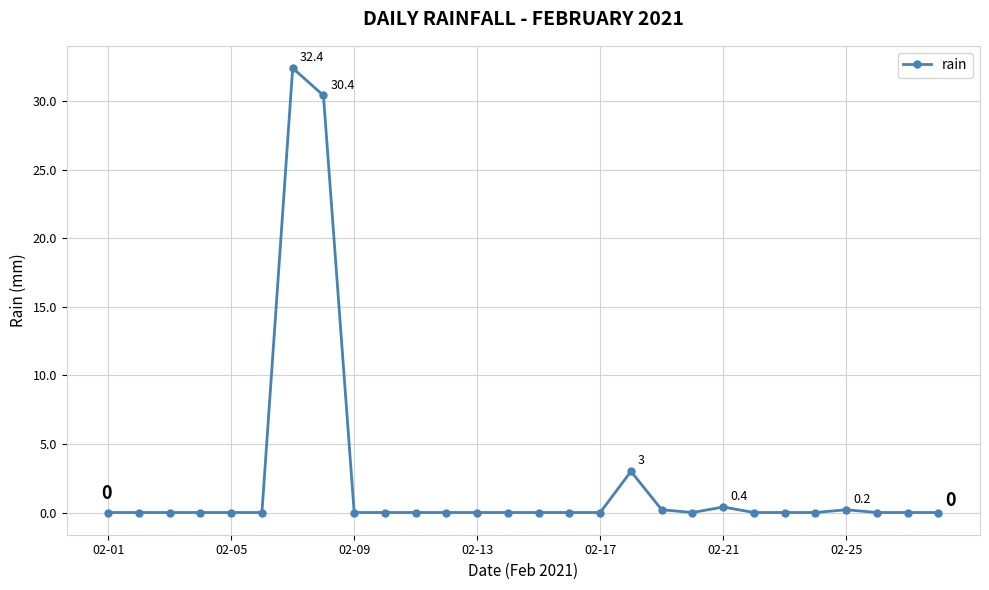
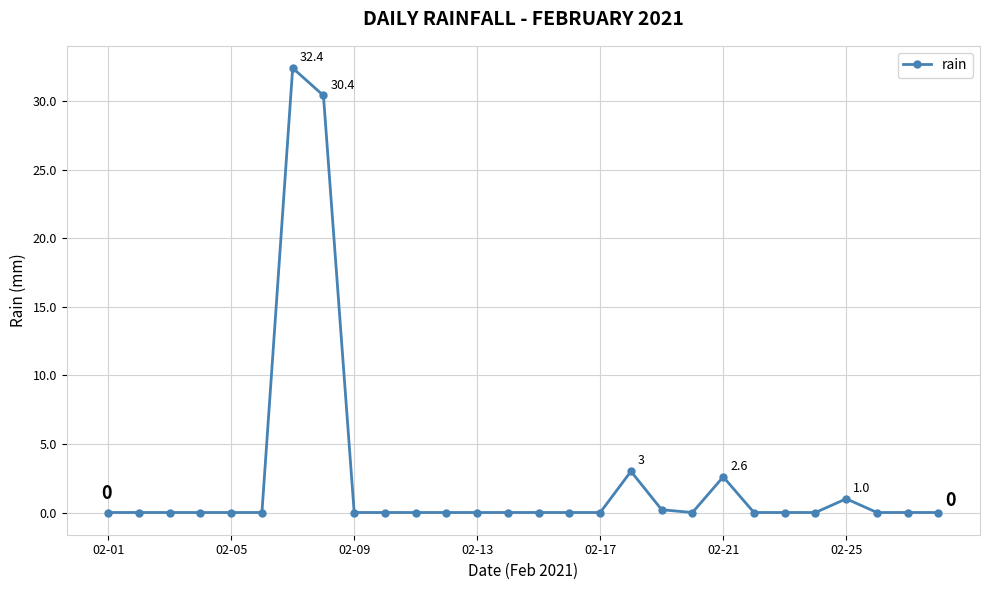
02-21: 0.4 -> 2.6
02-25: 0.2 -> 1.0
